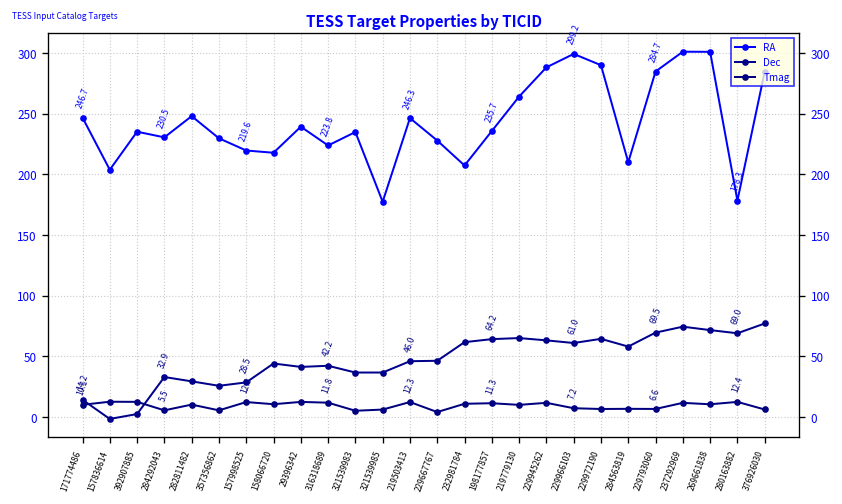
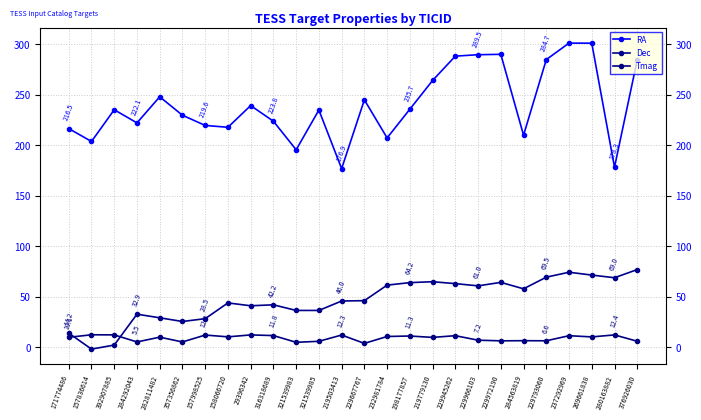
RA, 171774486: 246.7 -> 216.5
RA, 284292043: 230.5 -> 222.1
RA, 321539983: 235 -> 196
RA, 321539985: 177 -> 235
RA, 219503413: 246.3 -> 176.9
RA, 229667767: 228 -> 245
RA, 229966103: 299.2 -> 289.5
